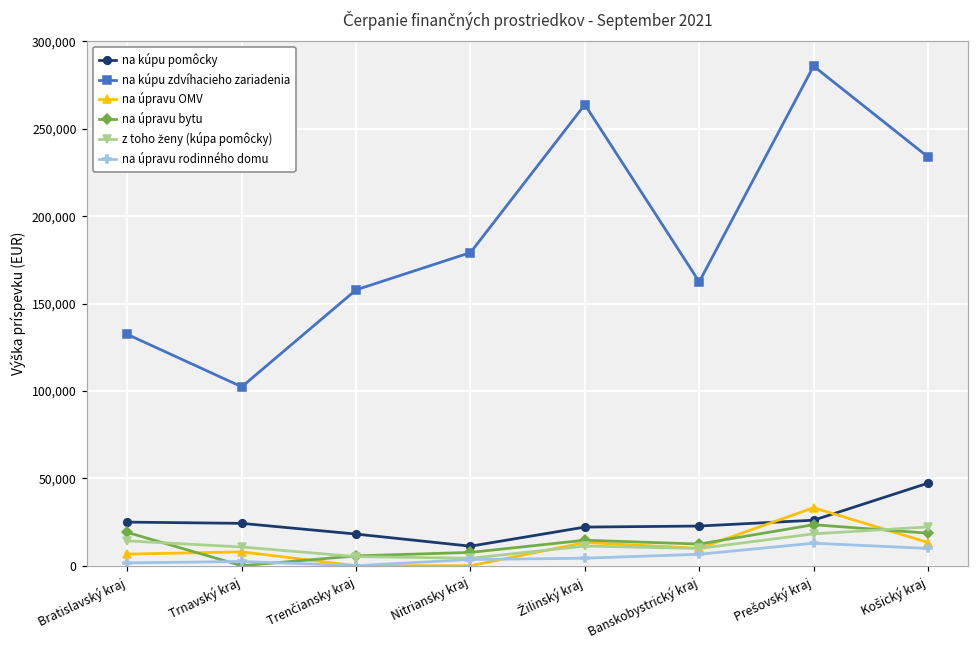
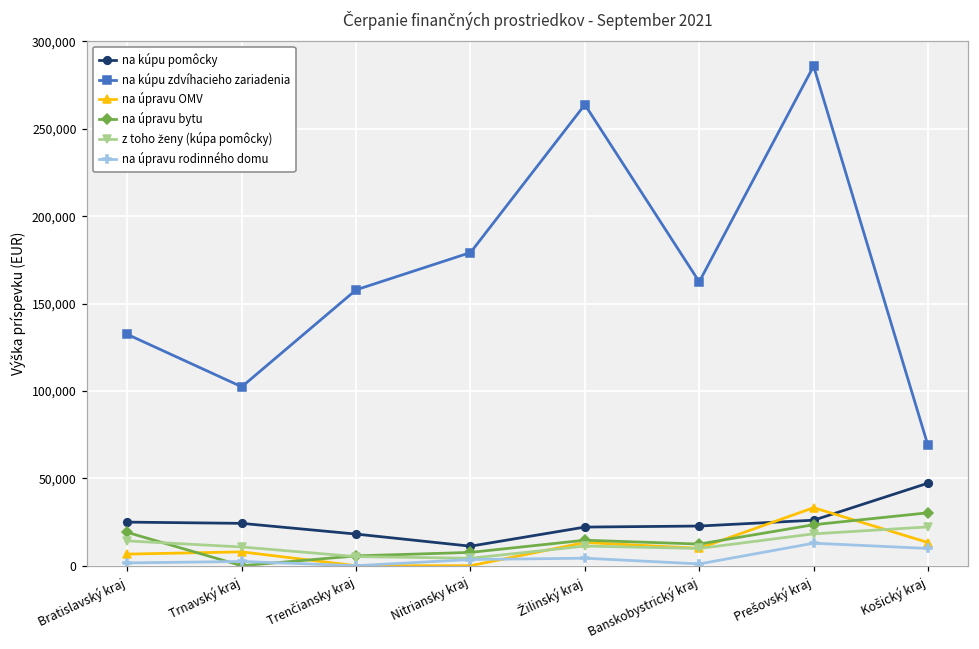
na úpravu rodinného domu, Banskobystrický kraj: 7,000 -> 1,000
na kúpu zdvíhacieho zariadenia, Košický kraj: 234,000 -> 69,000
na úpravu bytu, Košický kraj: 19,000 -> 30,000
